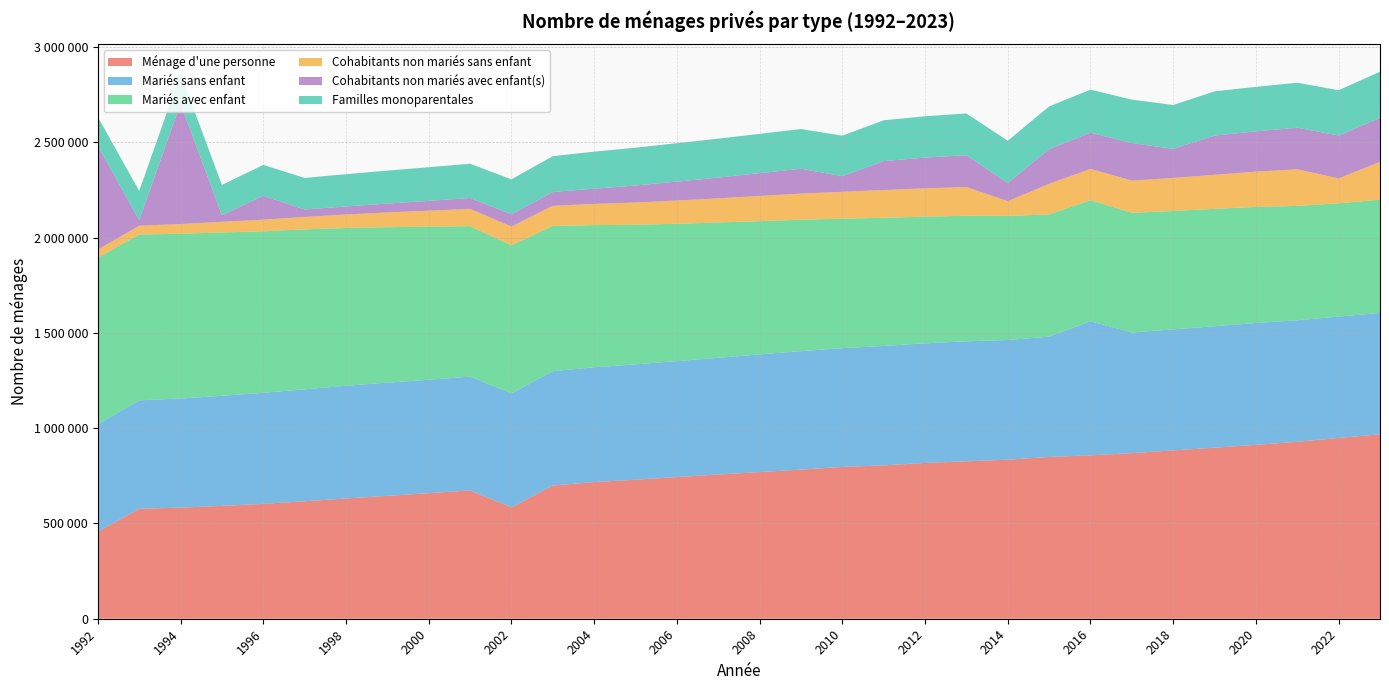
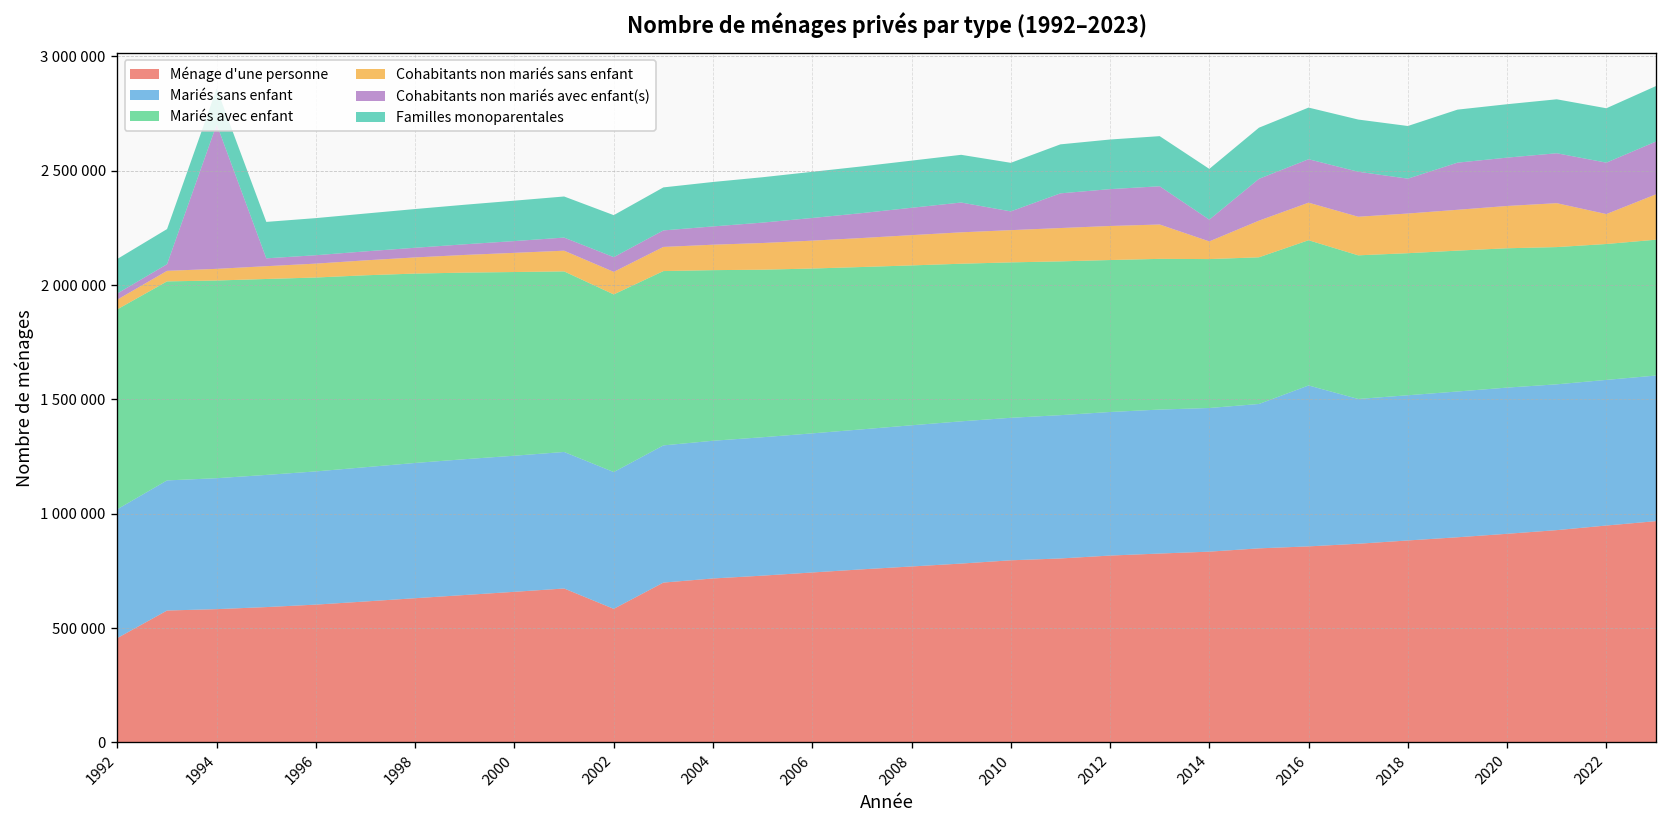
Cohabitants non mariés avec enfant(s), 1992: 540000 -> 30000
Cohabitants non mariés avec enfant(s), 1996: 130000 -> 40000
